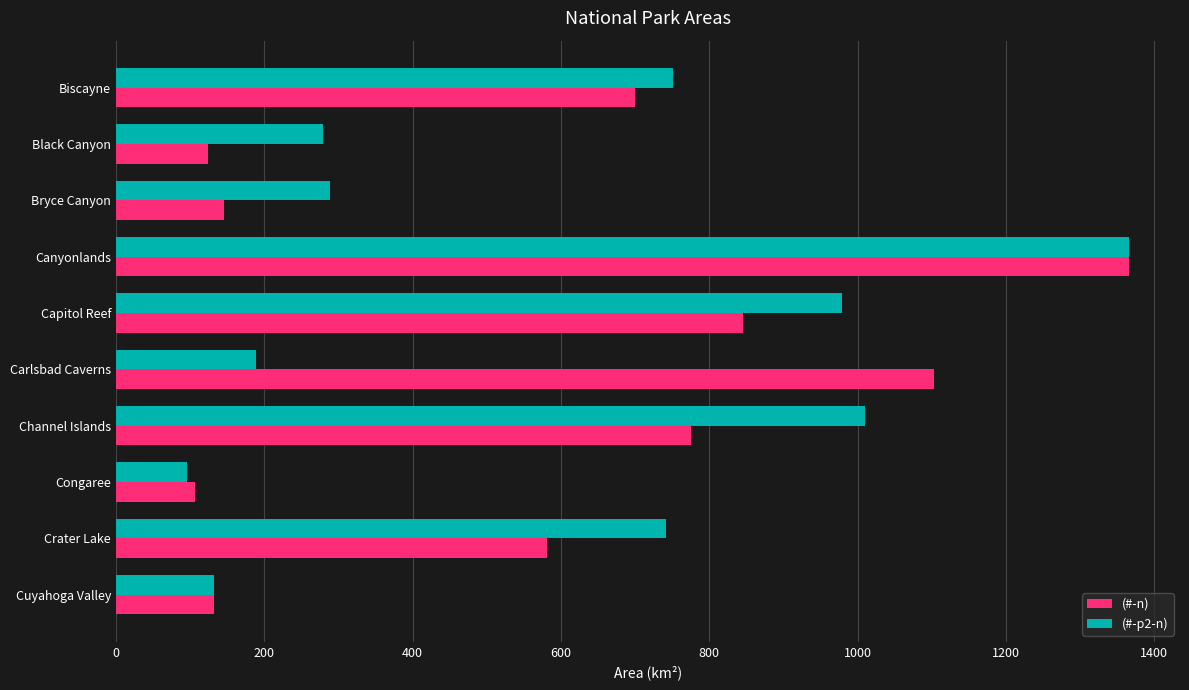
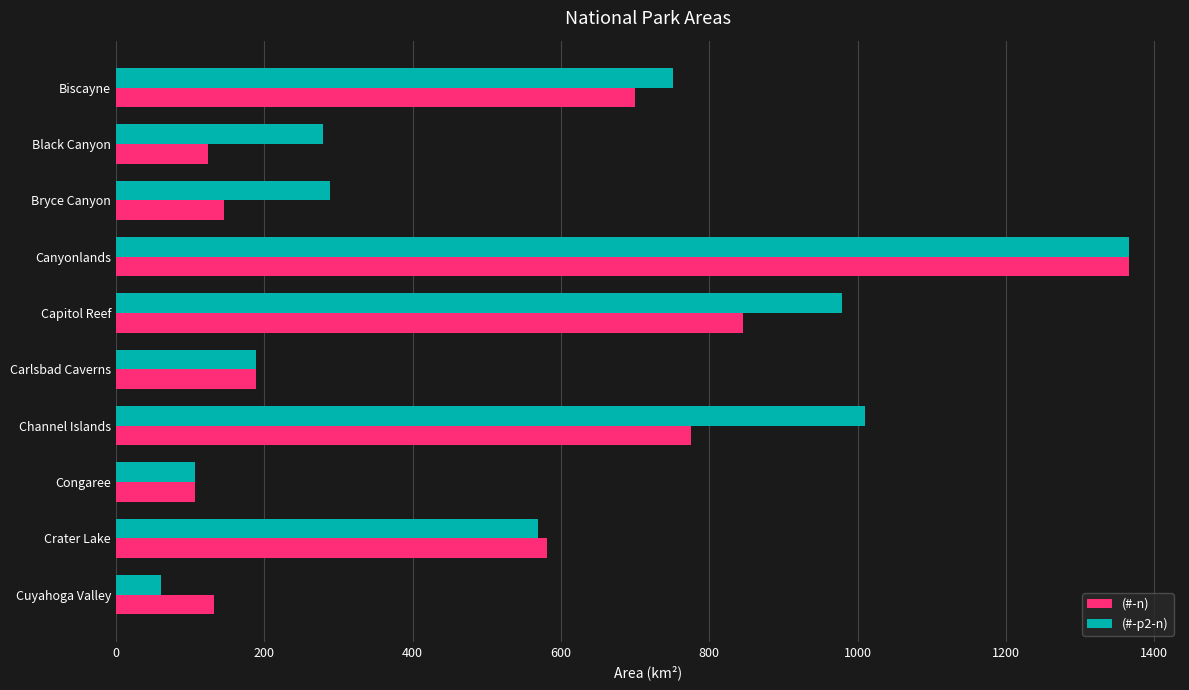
(#-n), Carlsbad Caverns: 1100 -> 190
(#-p2-n), Congaree: 100 -> 110
(#-p2-n), Crater Lake: 740 -> 570
(#-p2-n), Cuyahoga Valley: 130 -> 60
